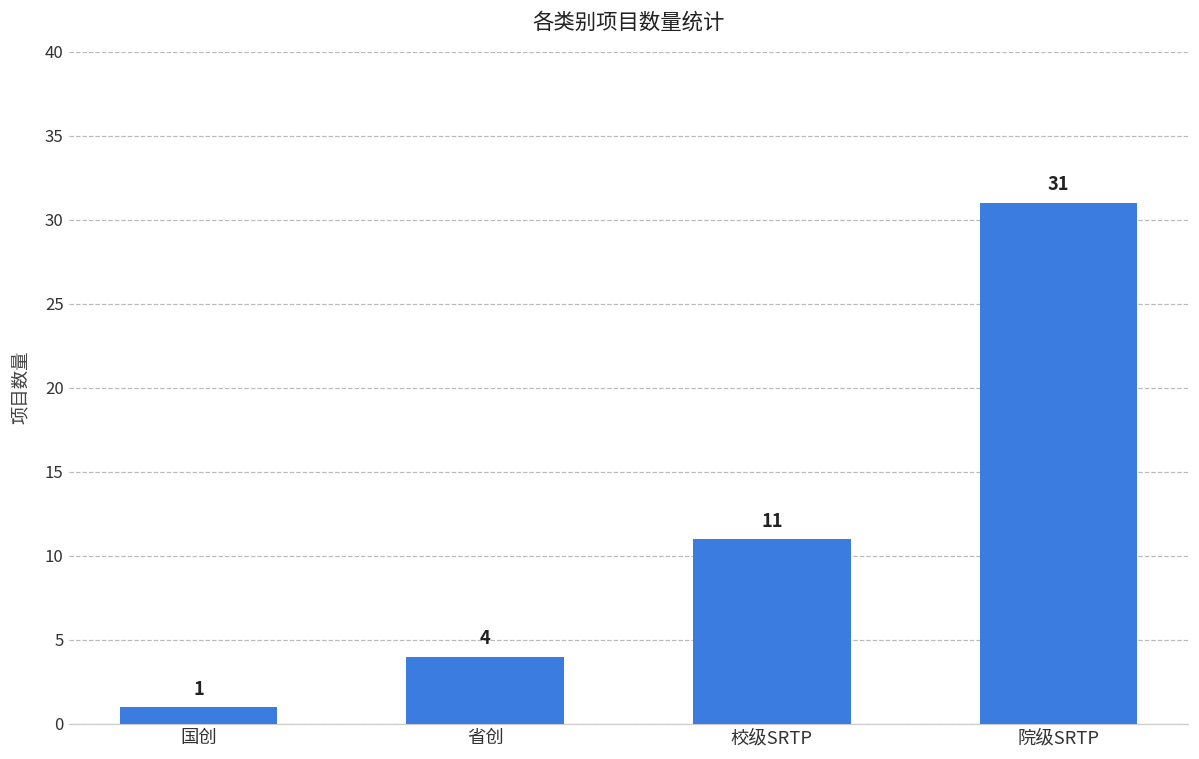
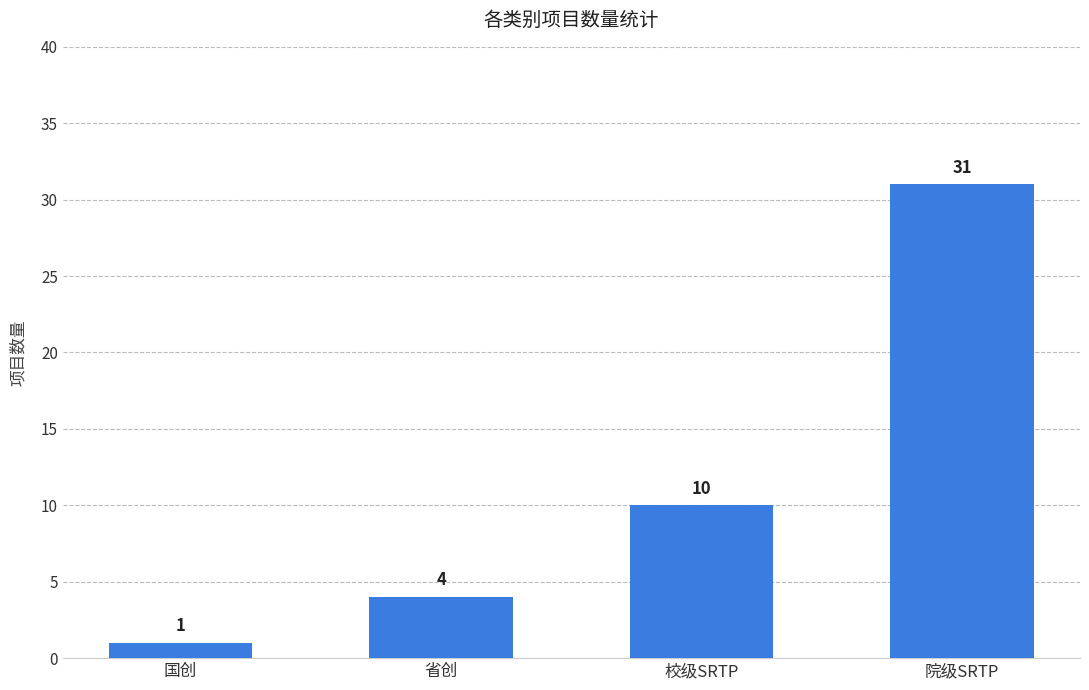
校级SRTP: 11 -> 10
